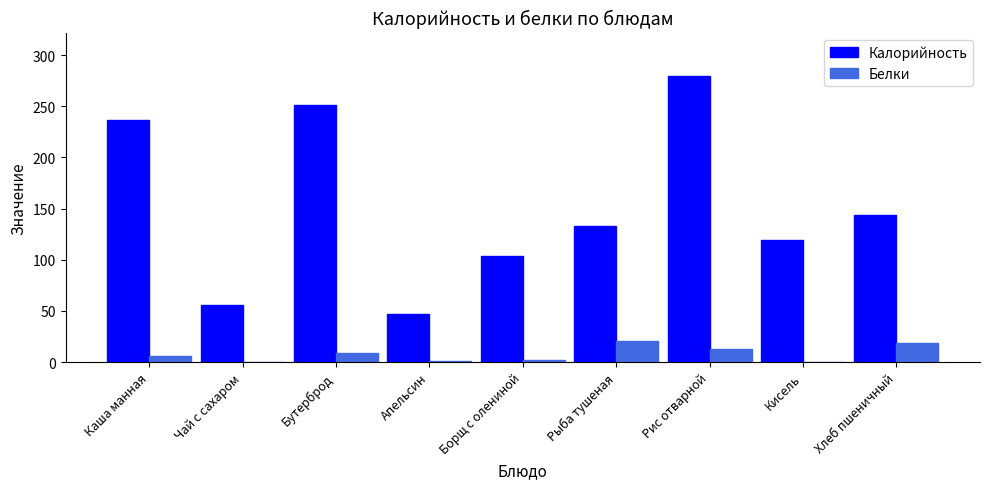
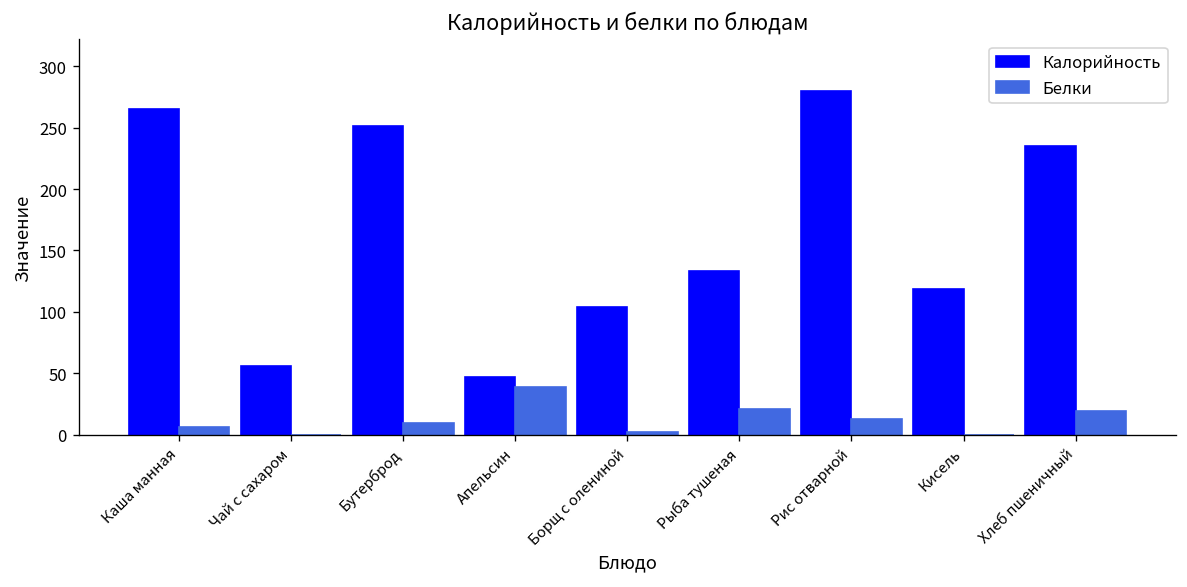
Калорийность, Каша манная: 237 -> 265
Белки, Апельсин: 1 -> 39
Калорийность, Хлеб пшеничный: 144 -> 235
